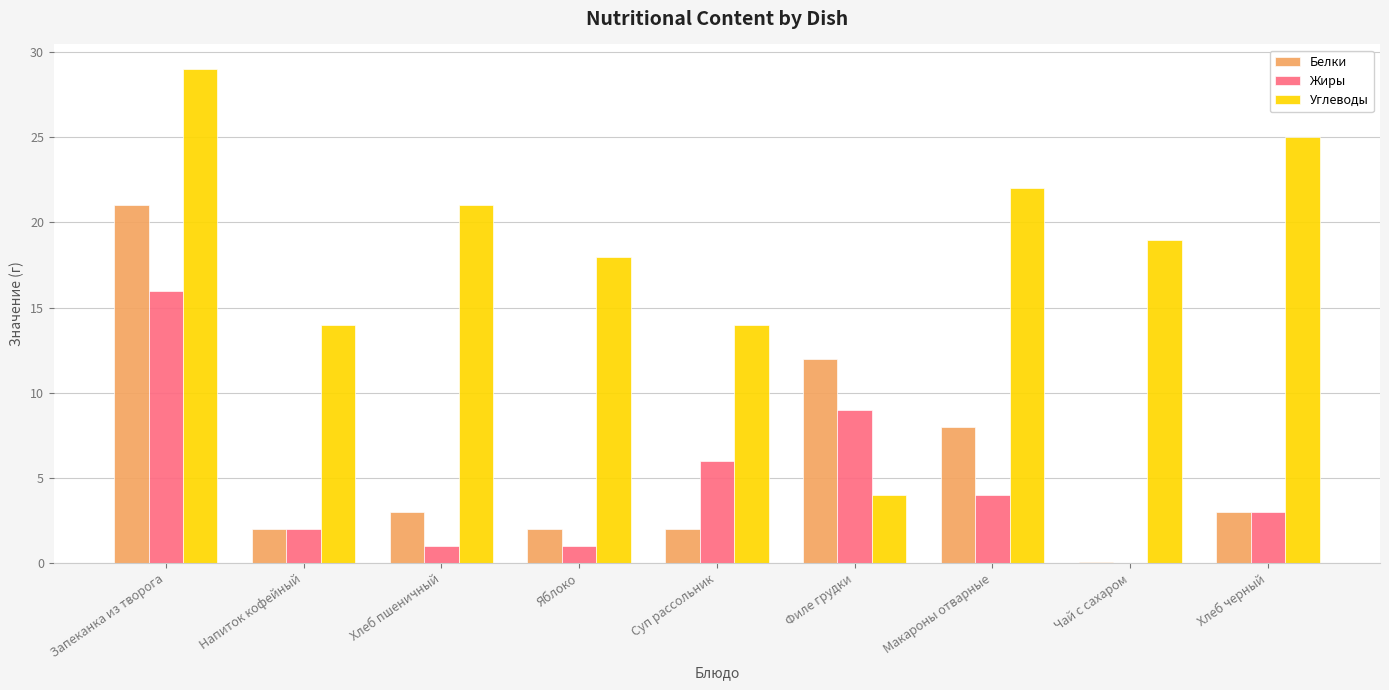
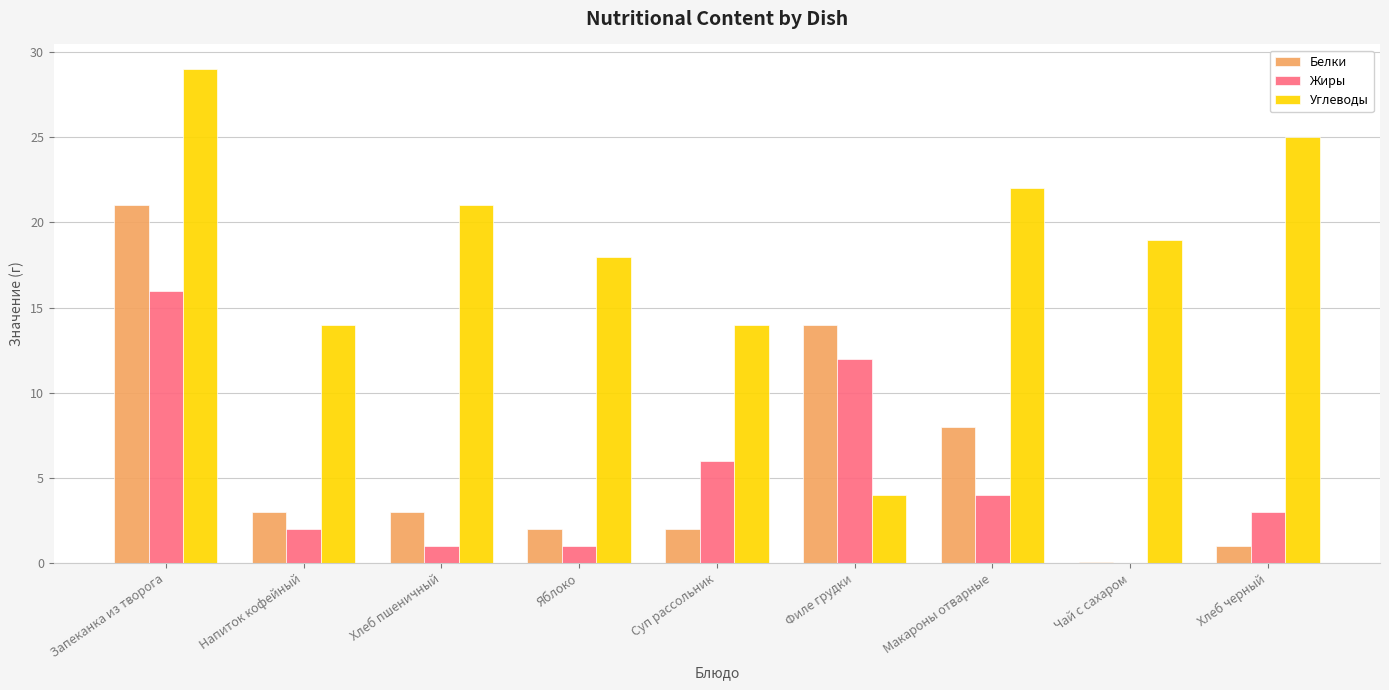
Белки, Напиток кофейный: 2 -> 3
Белки, Филе грудки: 12 -> 14
Жиры, Филе грудки: 9 -> 12
Белки, Хлеб черный: 3 -> 1
